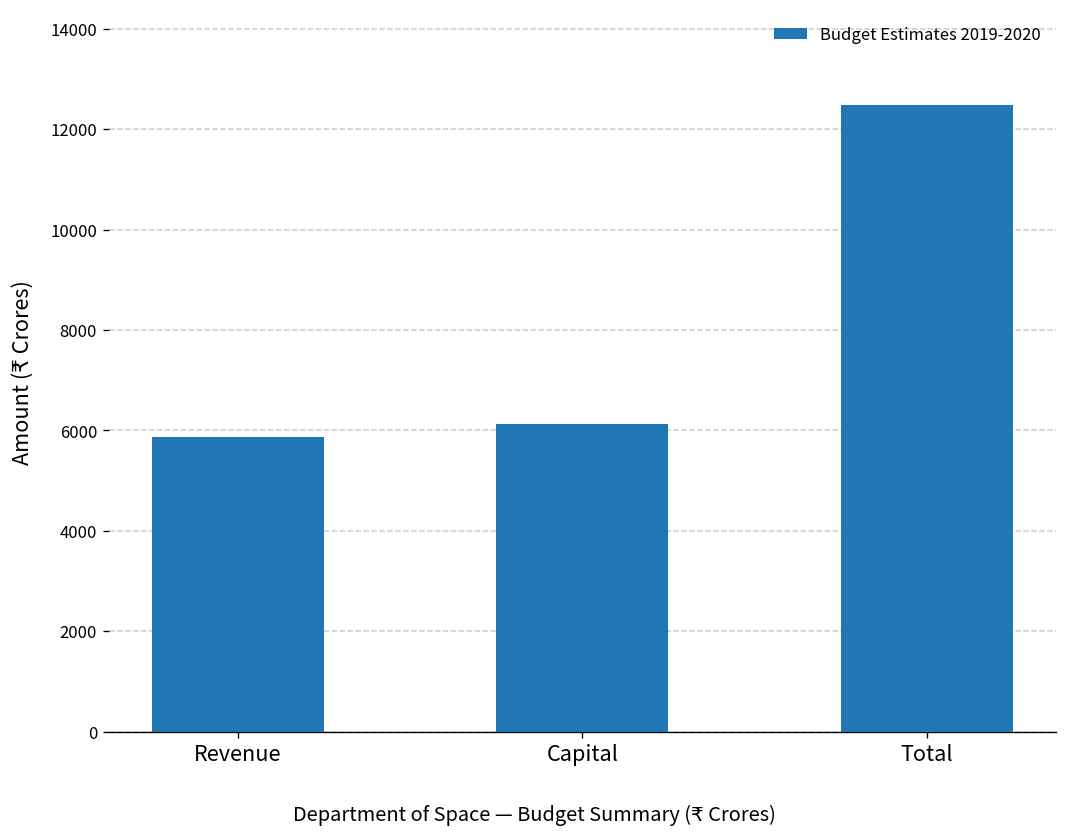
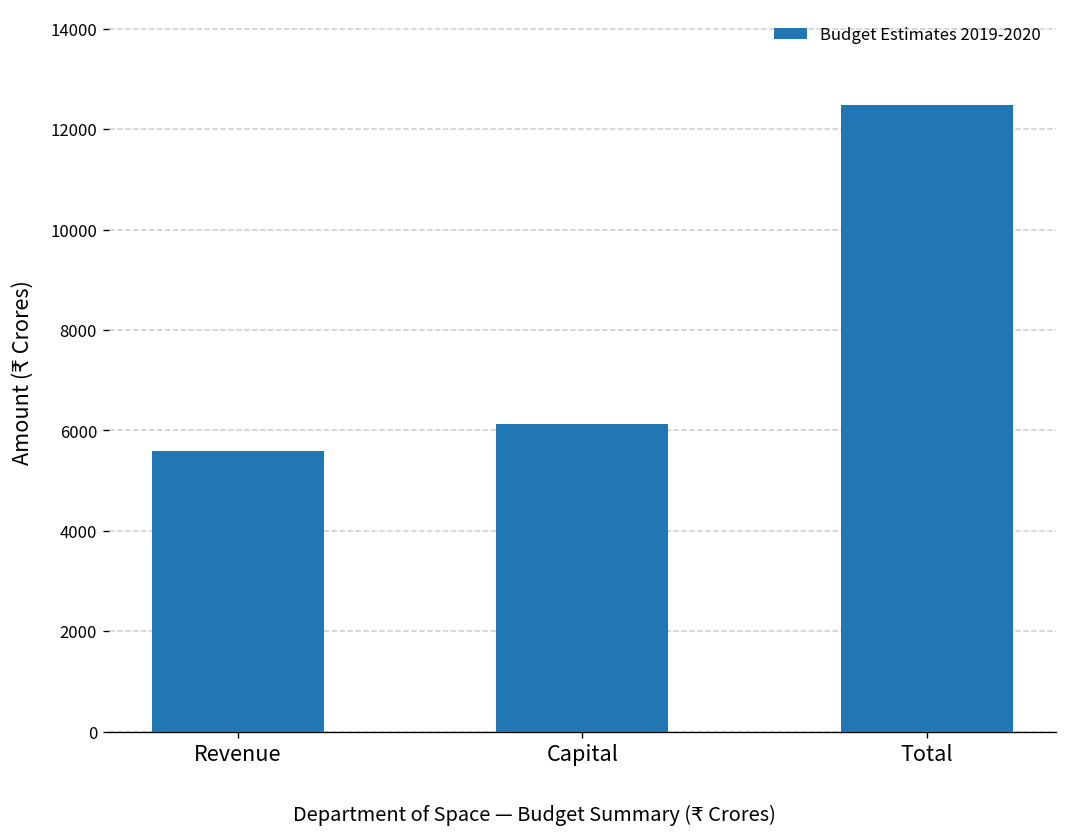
Revenue: 5900 -> 5600
